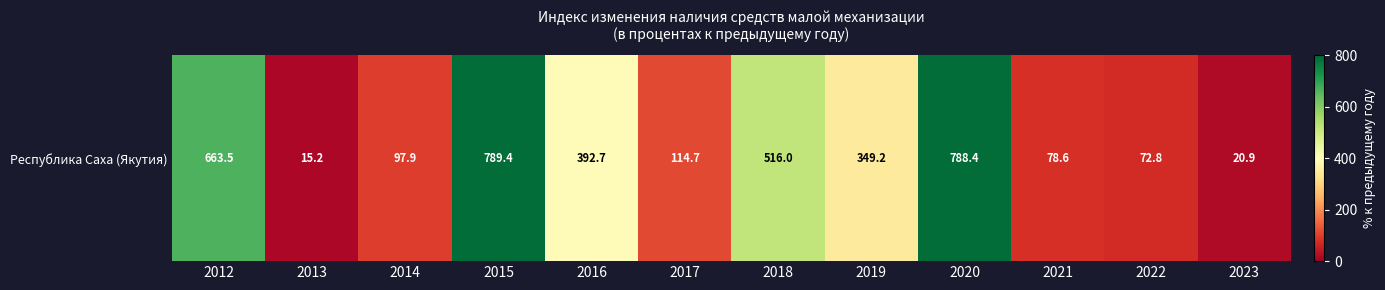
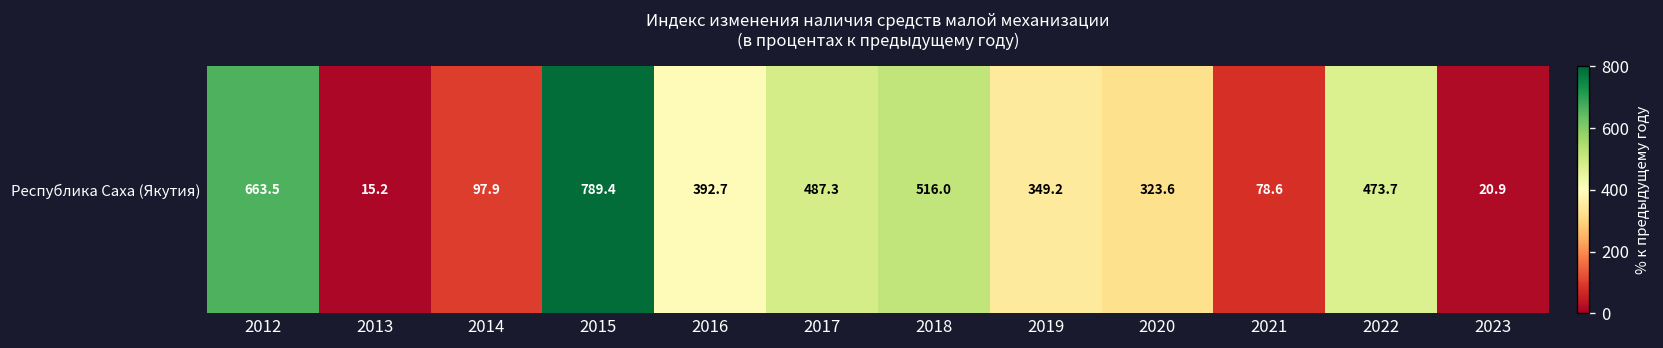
Республика Саха (Якутия), 2017: 114.7 -> 487.3
Республика Саха (Якутия), 2020: 788.4 -> 323.6
Республика Саха (Якутия), 2022: 72.8 -> 473.7
